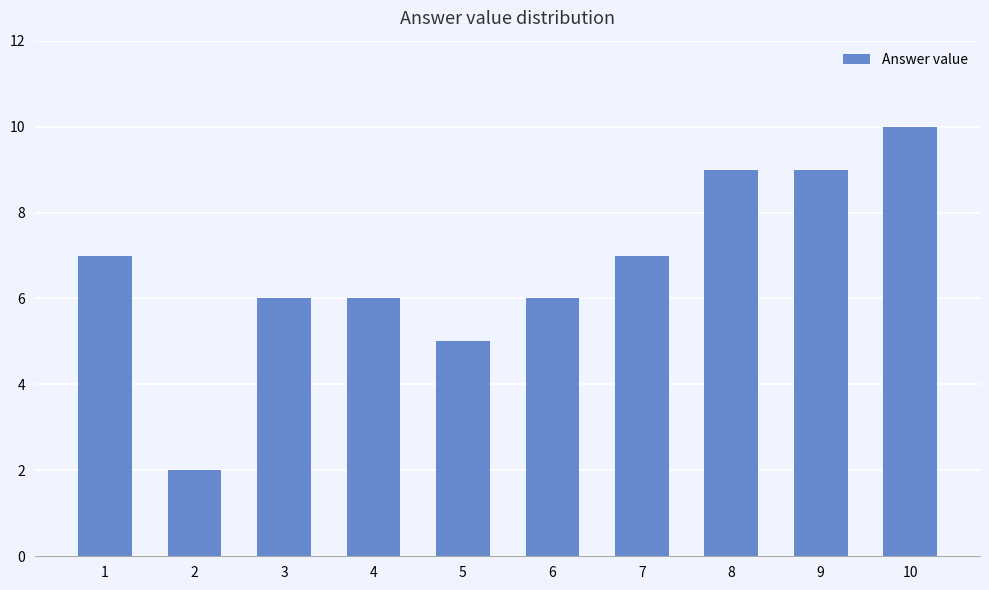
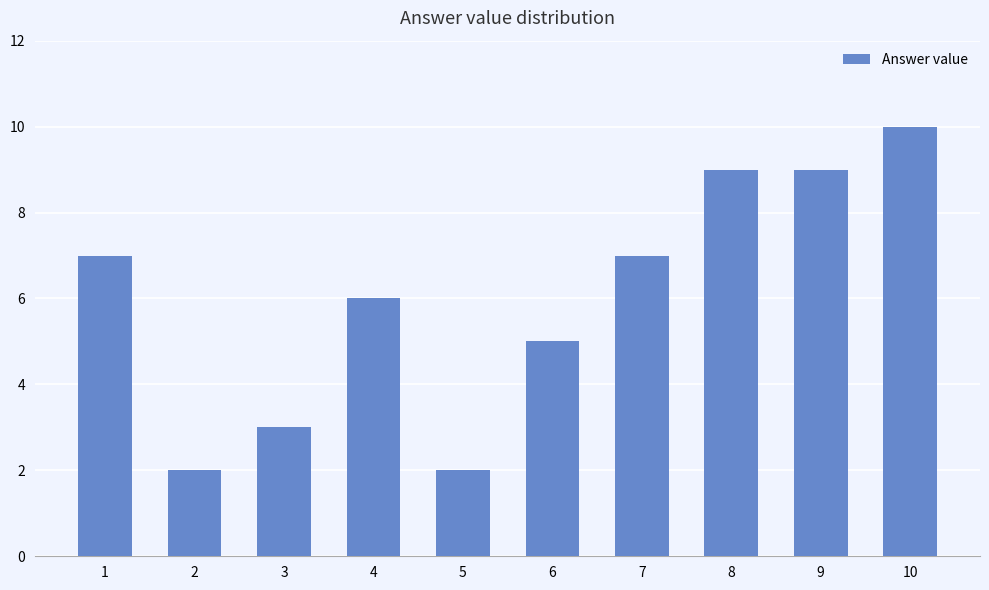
3: 6 -> 3
5: 5 -> 2
6: 6 -> 5
